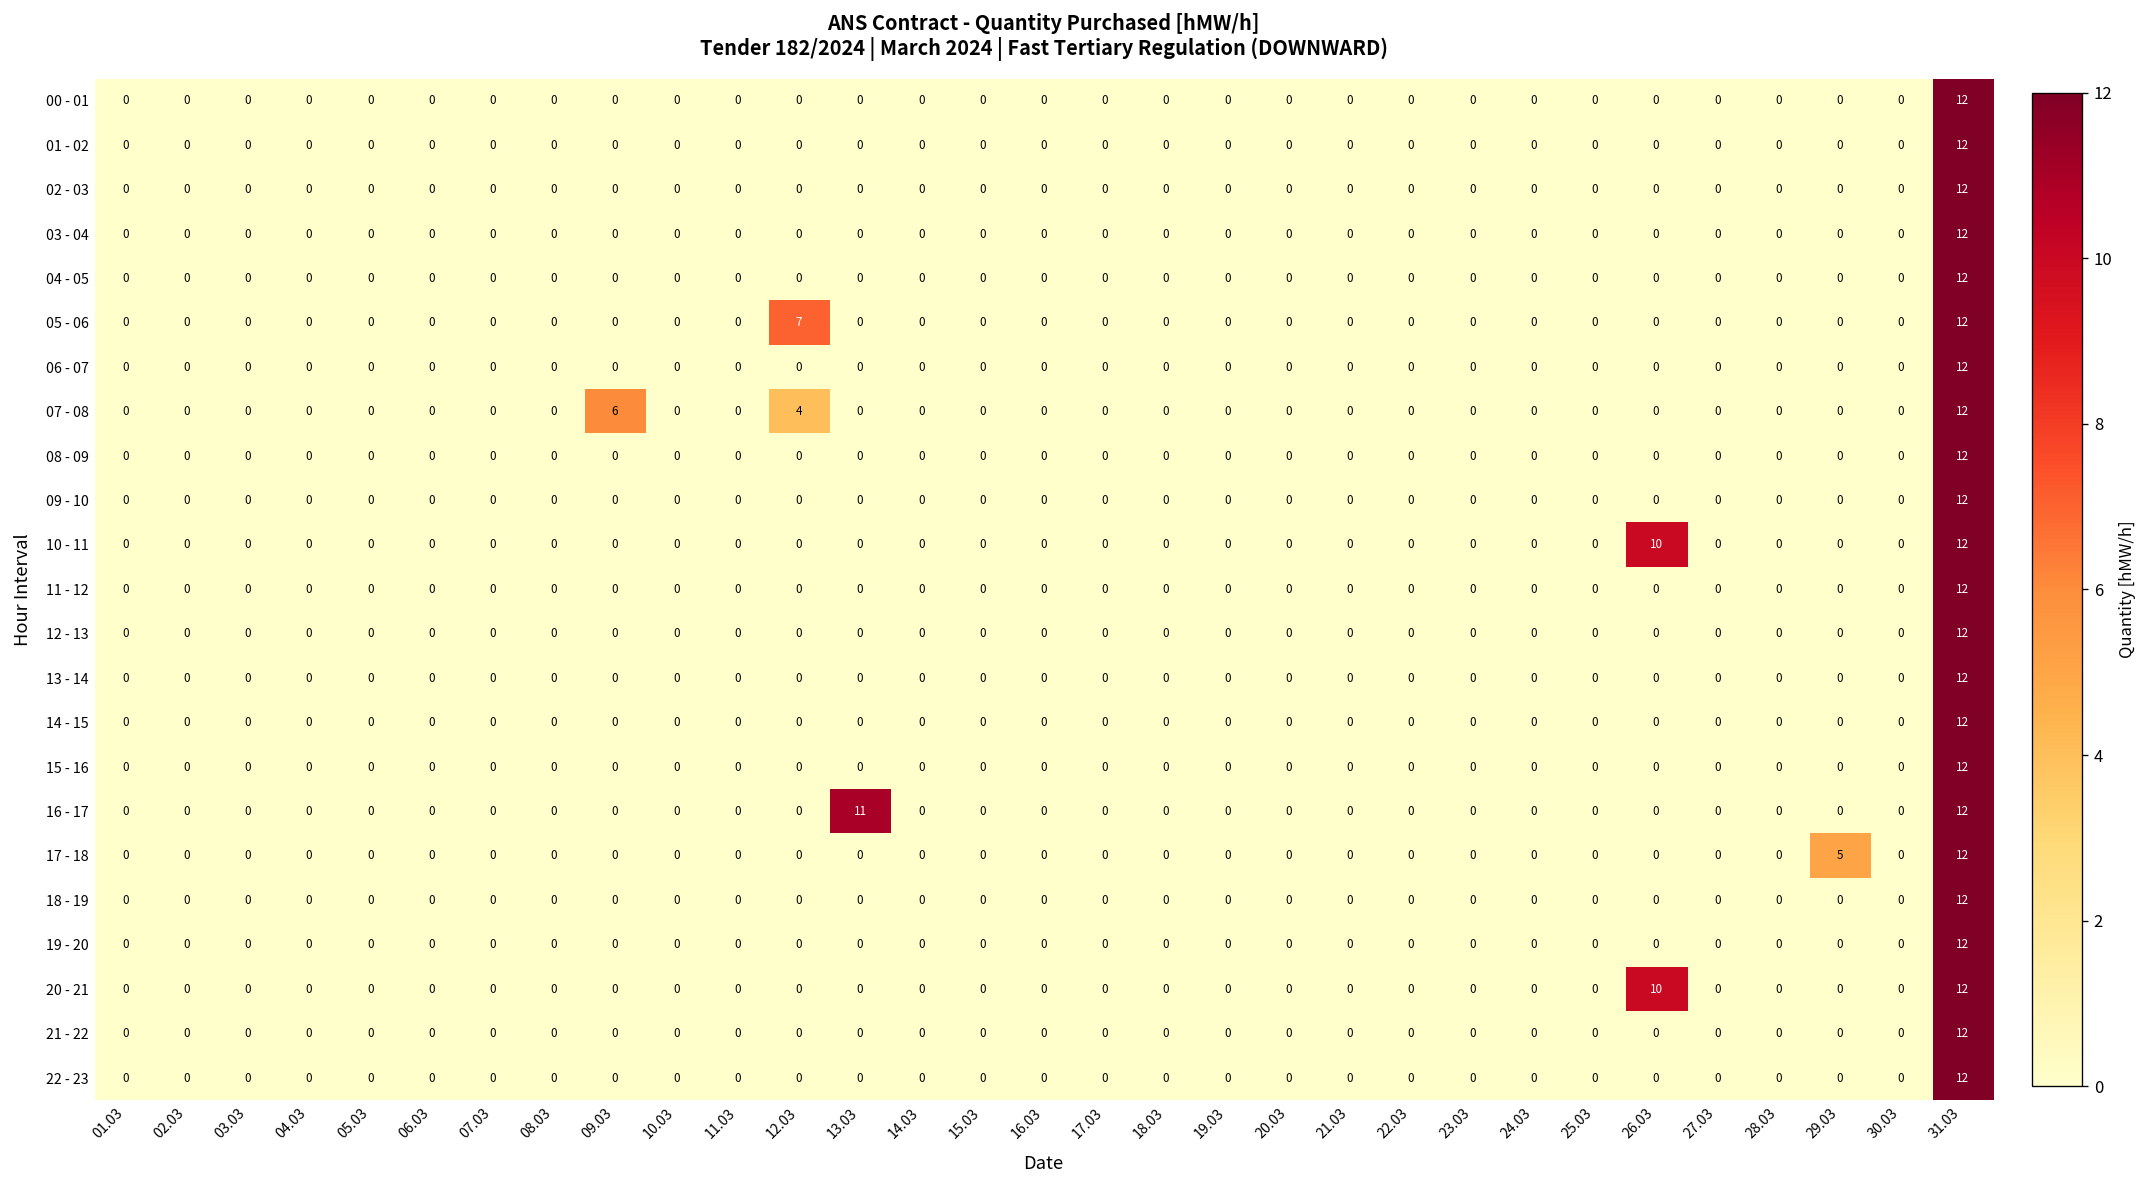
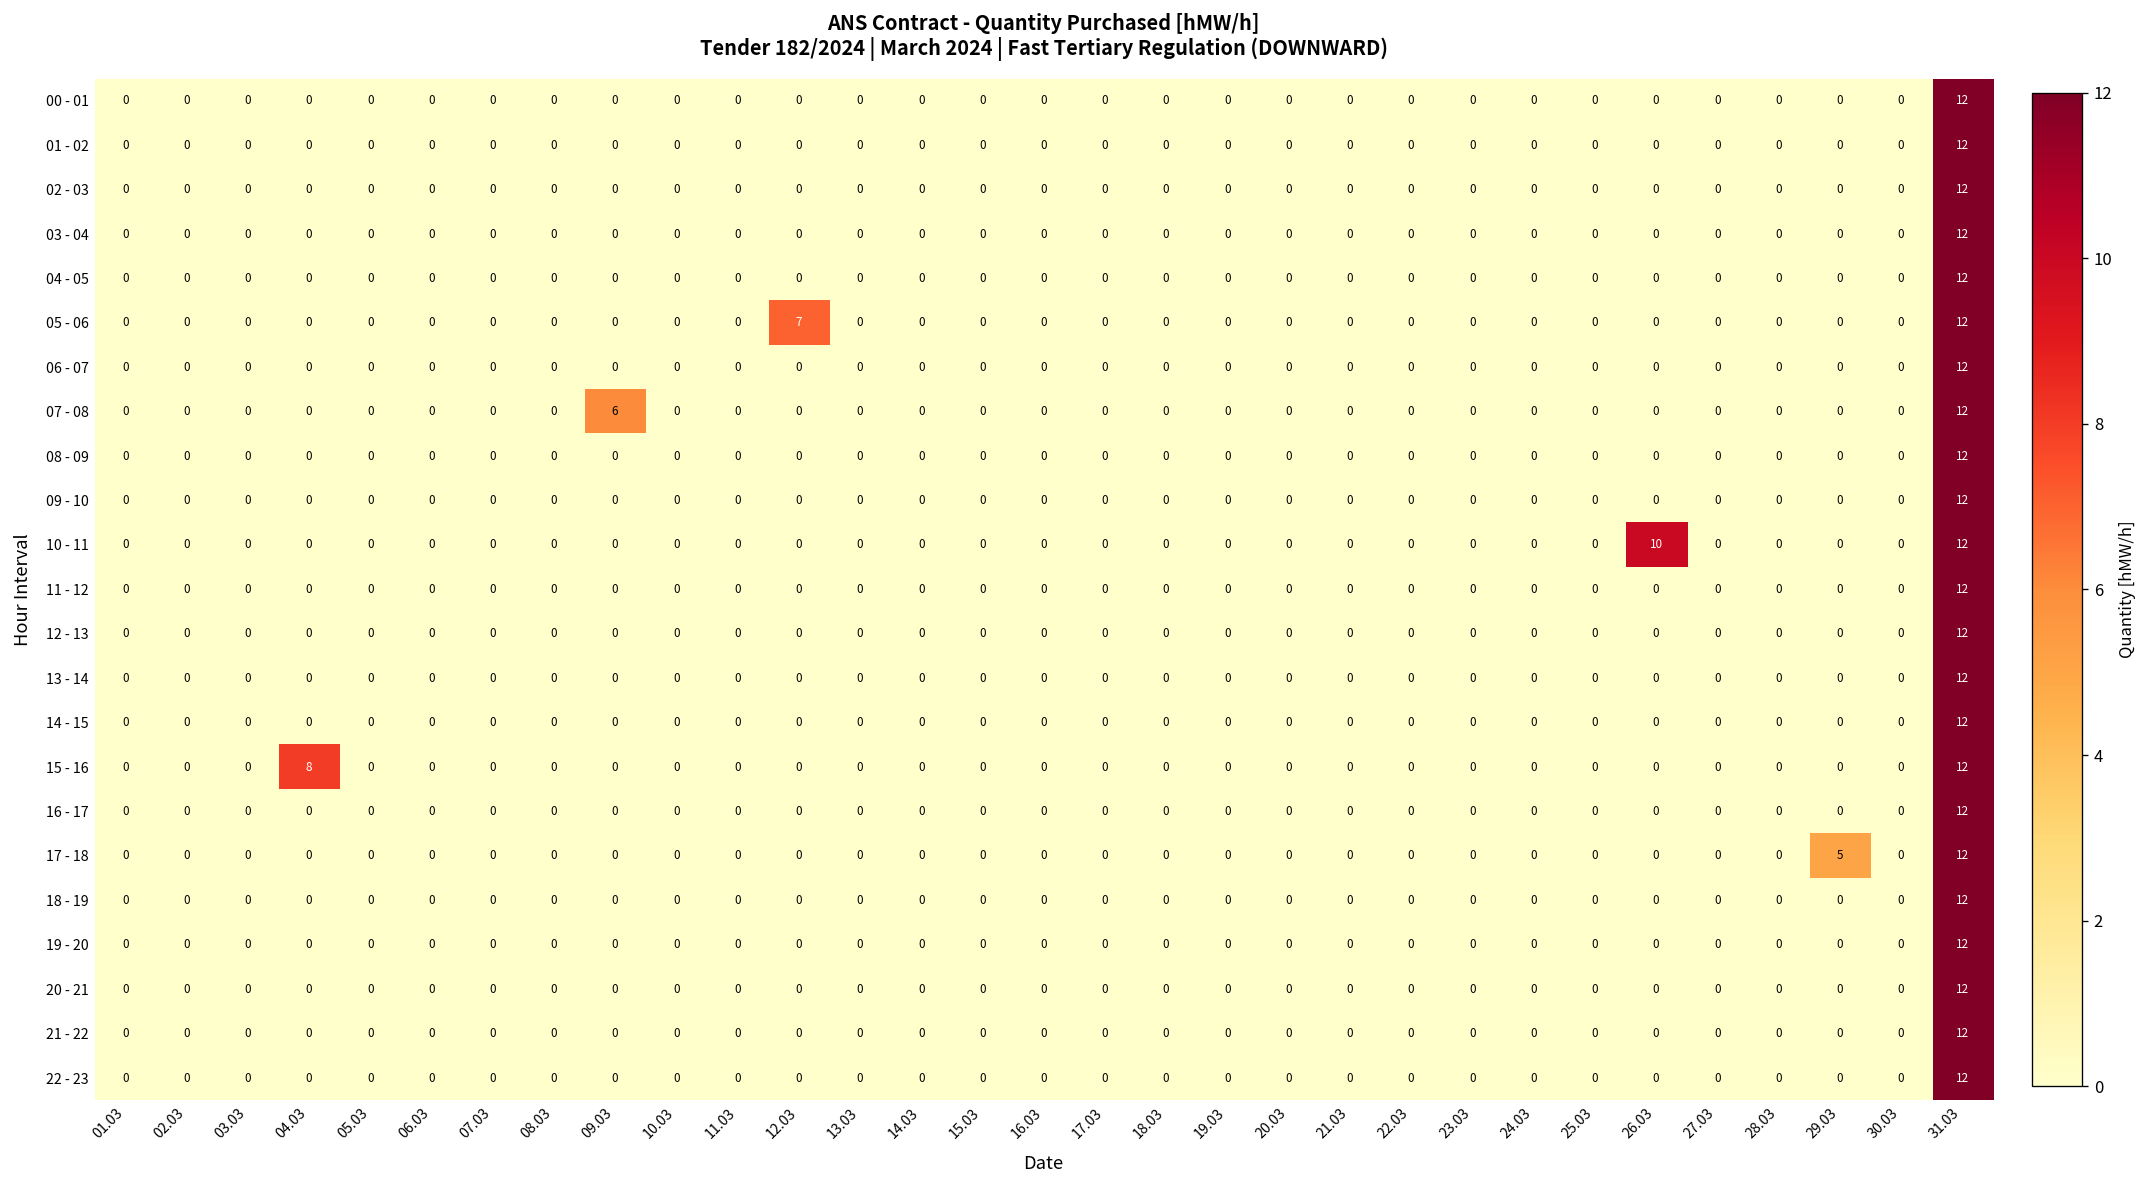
07 - 08, 12.03: 4 -> 0
15 - 16, 04.03: 0 -> 8
16 - 17, 13.03: 11 -> 0
20 - 21, 26.03: 10 -> 0
